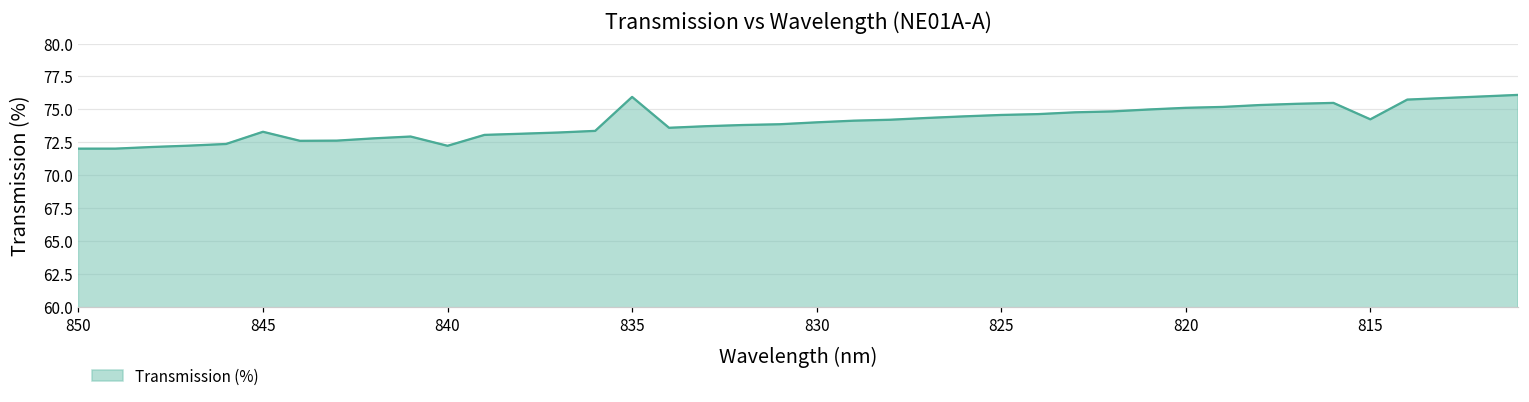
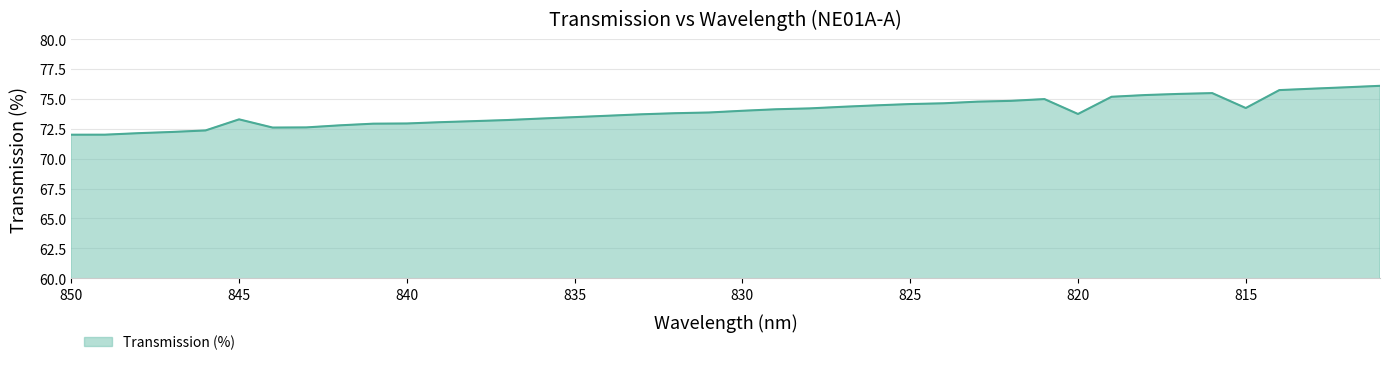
840: 72.2 -> 72.9
835: 75.9 -> 73.5
820: 75.1 -> 73.7
